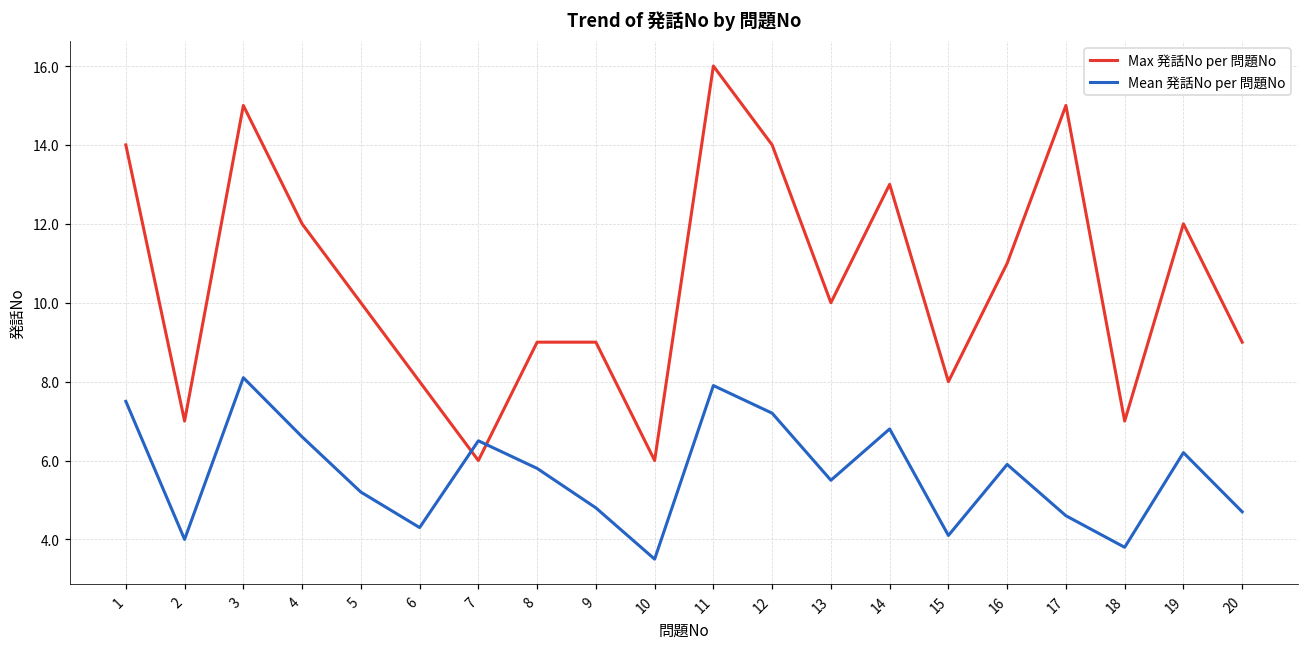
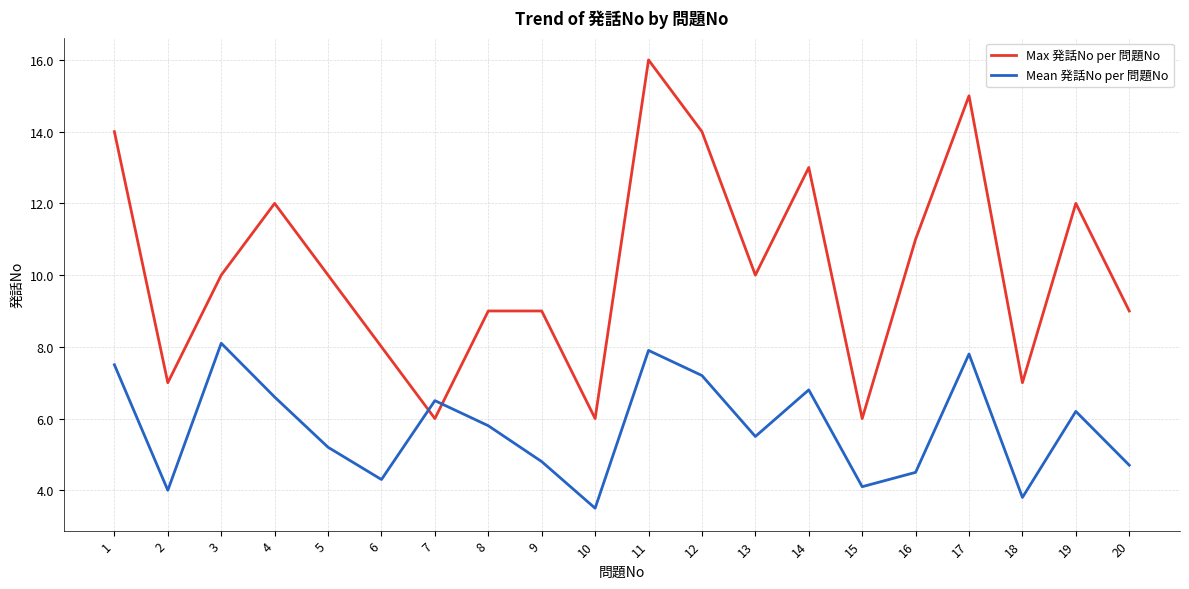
Max 発話No per 問題No, 3: 15 -> 10
Max 発話No per 問題No, 15: 8 -> 6
Mean 発話No per 問題No, 16: 5.9 -> 4.5
Mean 発話No per 問題No, 17: 4.6 -> 7.8
